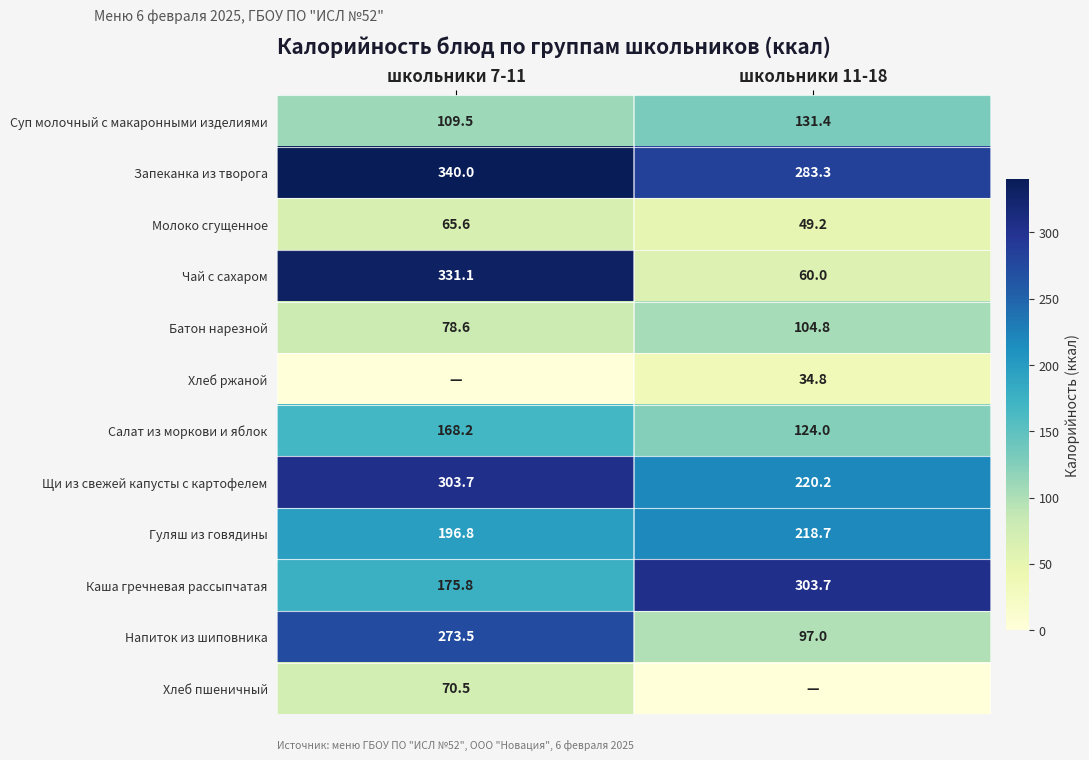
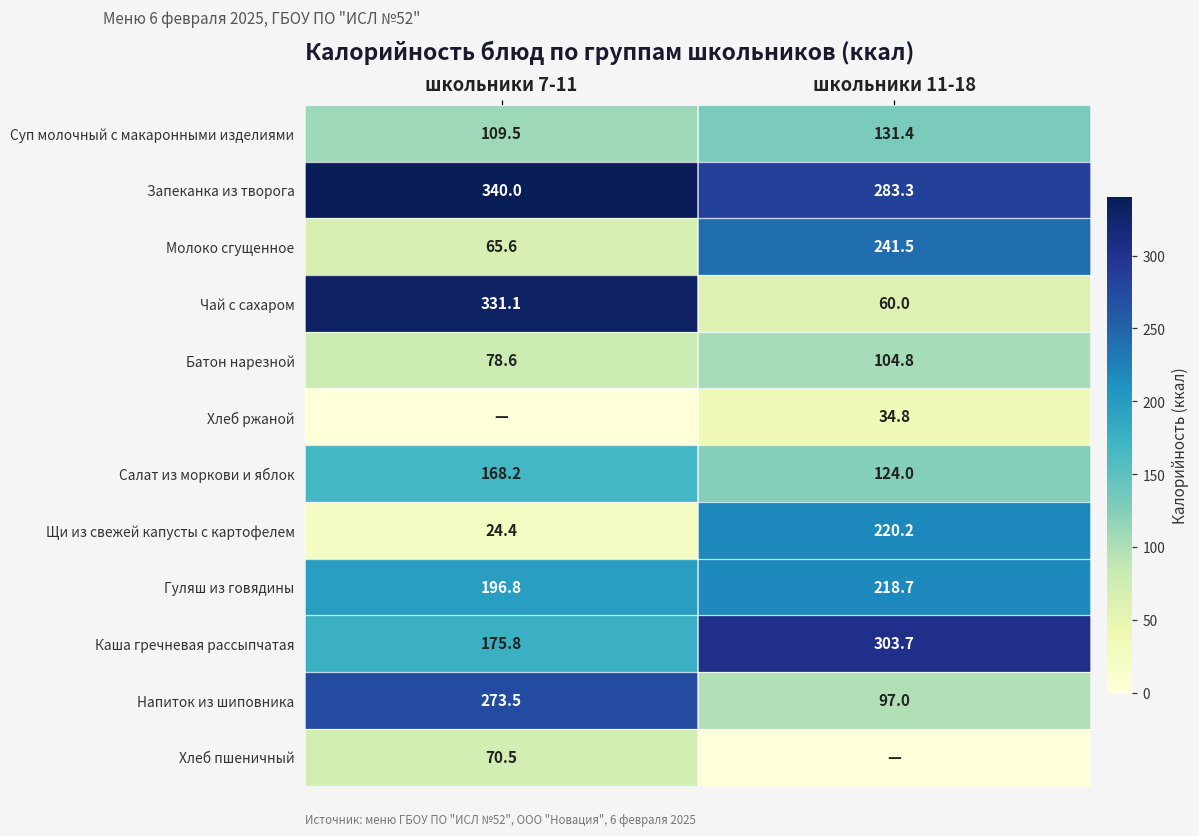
Молоко сгущенное, школьники 11-18: 49.2 -> 241.5
Щи из свежей капусты с картофелем, школьники 7-11: 303.7 -> 24.4
